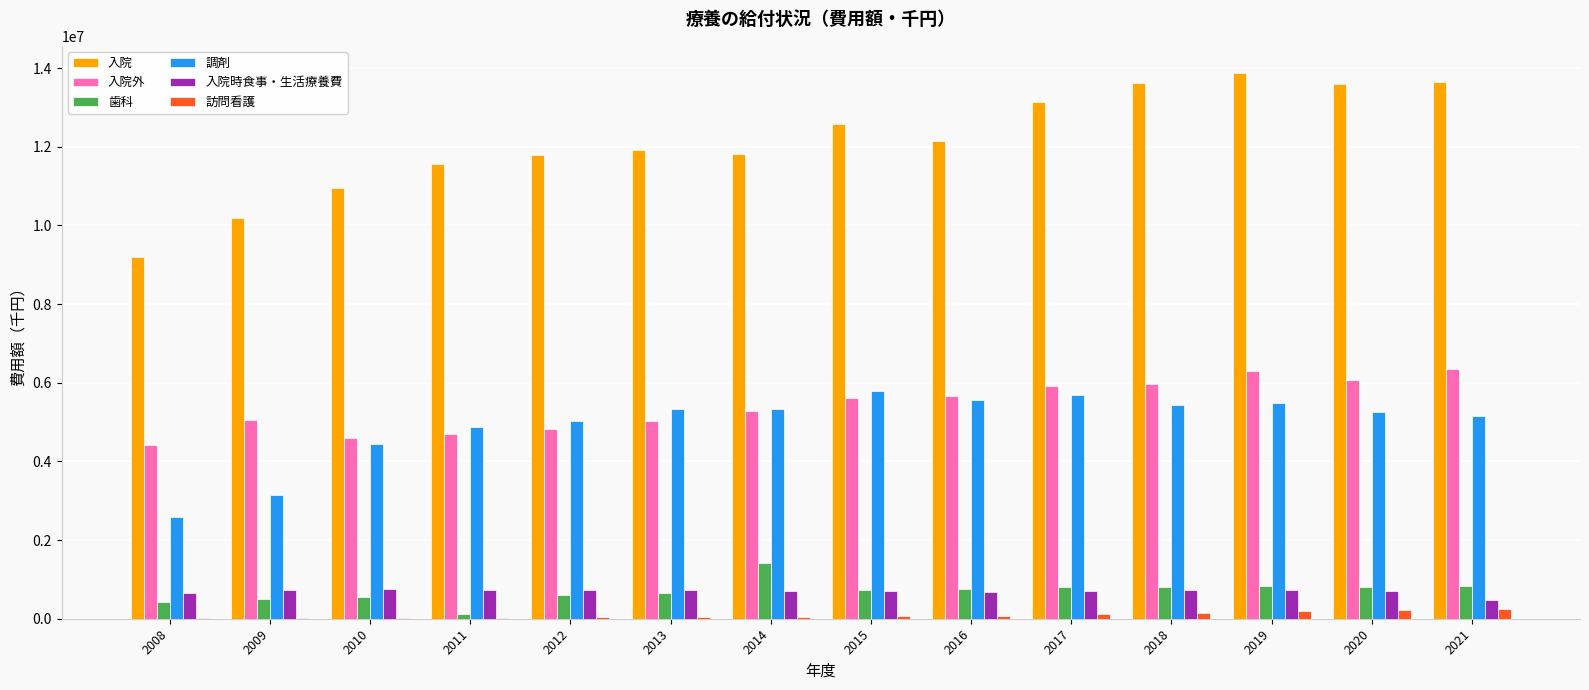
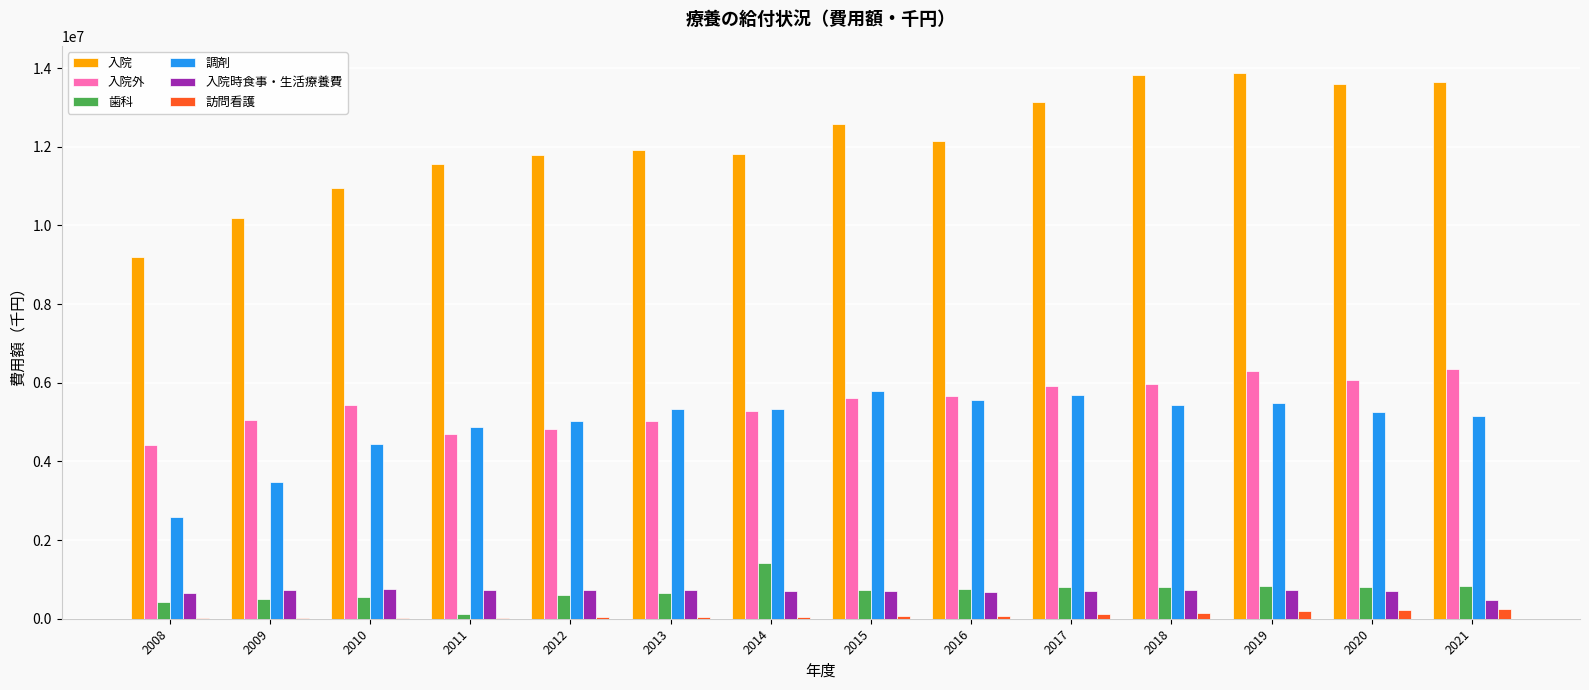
調剤, 2009: 3100000 -> 3500000
入院外, 2010: 4600000 -> 5400000
入院, 2018: 13600000 -> 13800000
